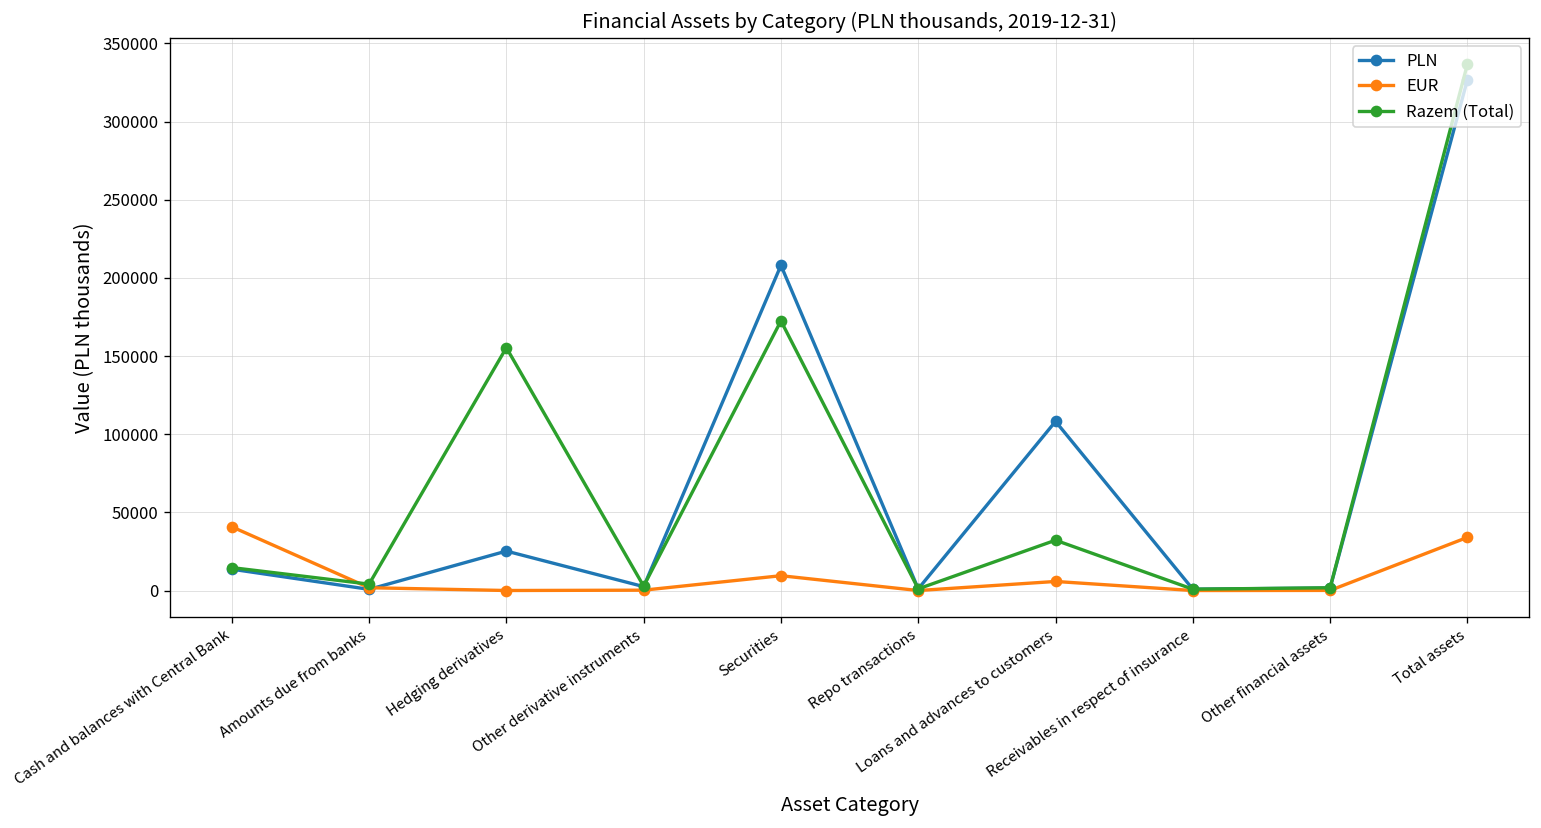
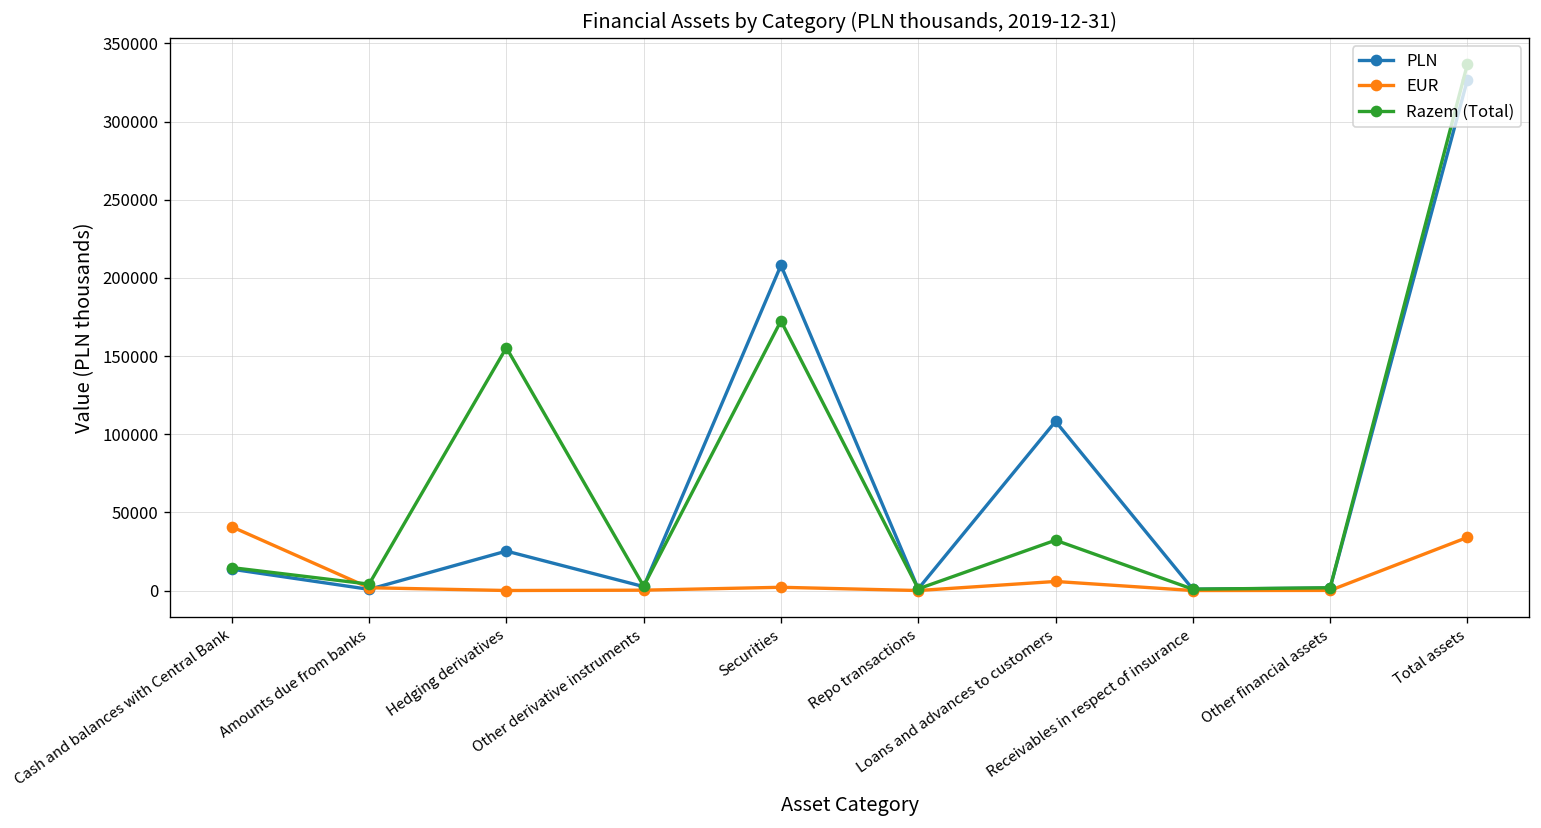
EUR, Securities: 9000 -> 2000
